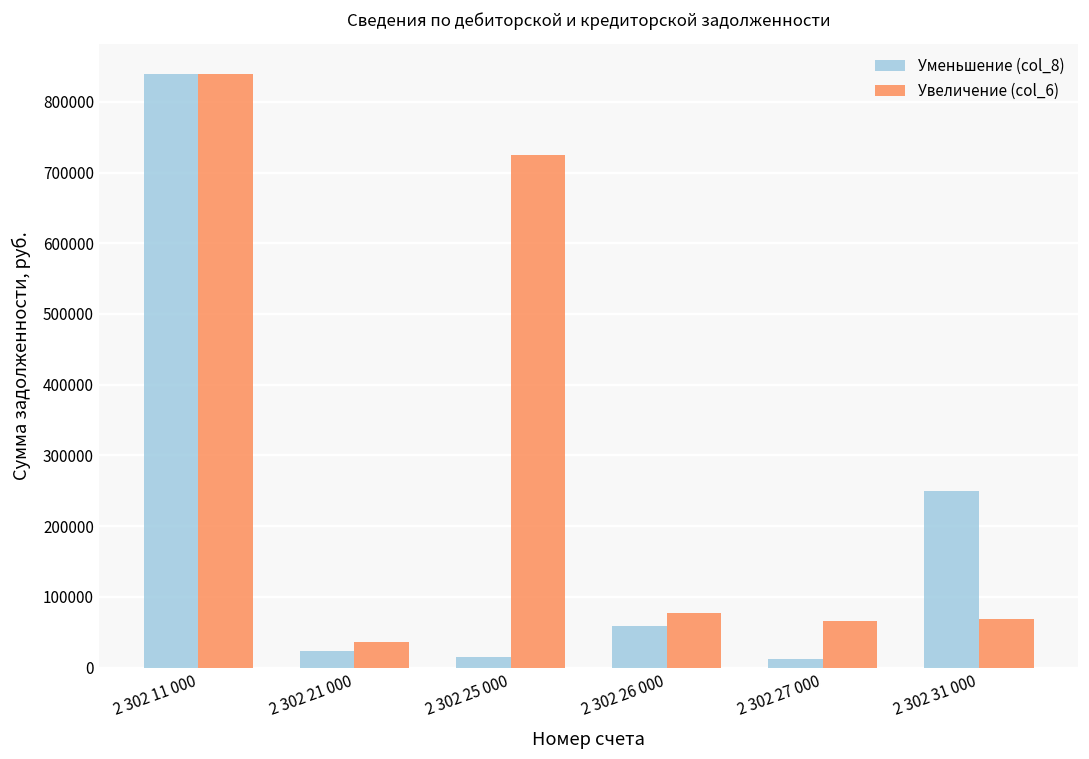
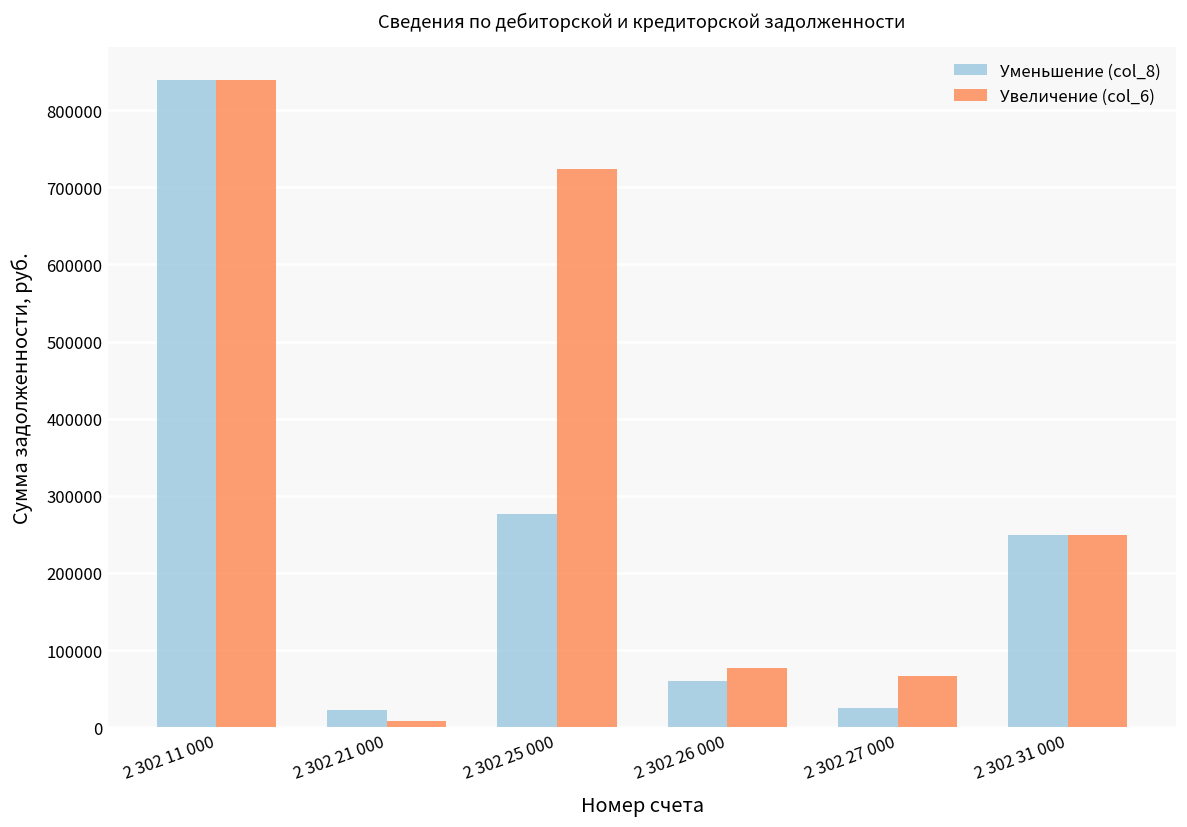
Увеличение (col_6), 2 302 21 000: 40000 -> 10000
Уменьшение (col_8), 2 302 25 000: 20000 -> 280000
Уменьшение (col_8), 2 302 27 000: 10000 -> 30000
Увеличение (col_6), 2 302 31 000: 70000 -> 250000
